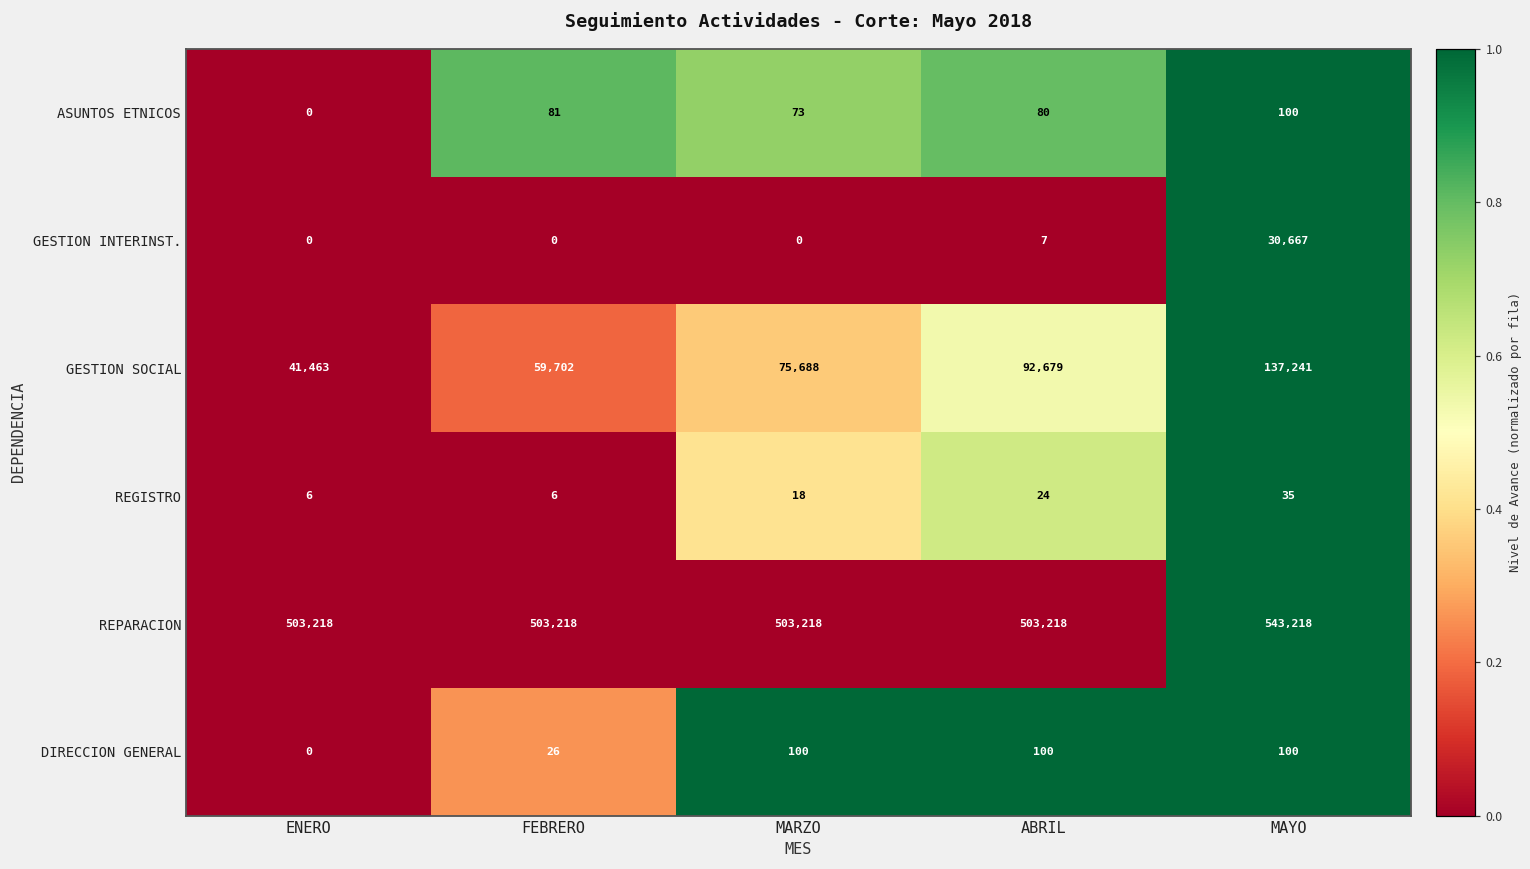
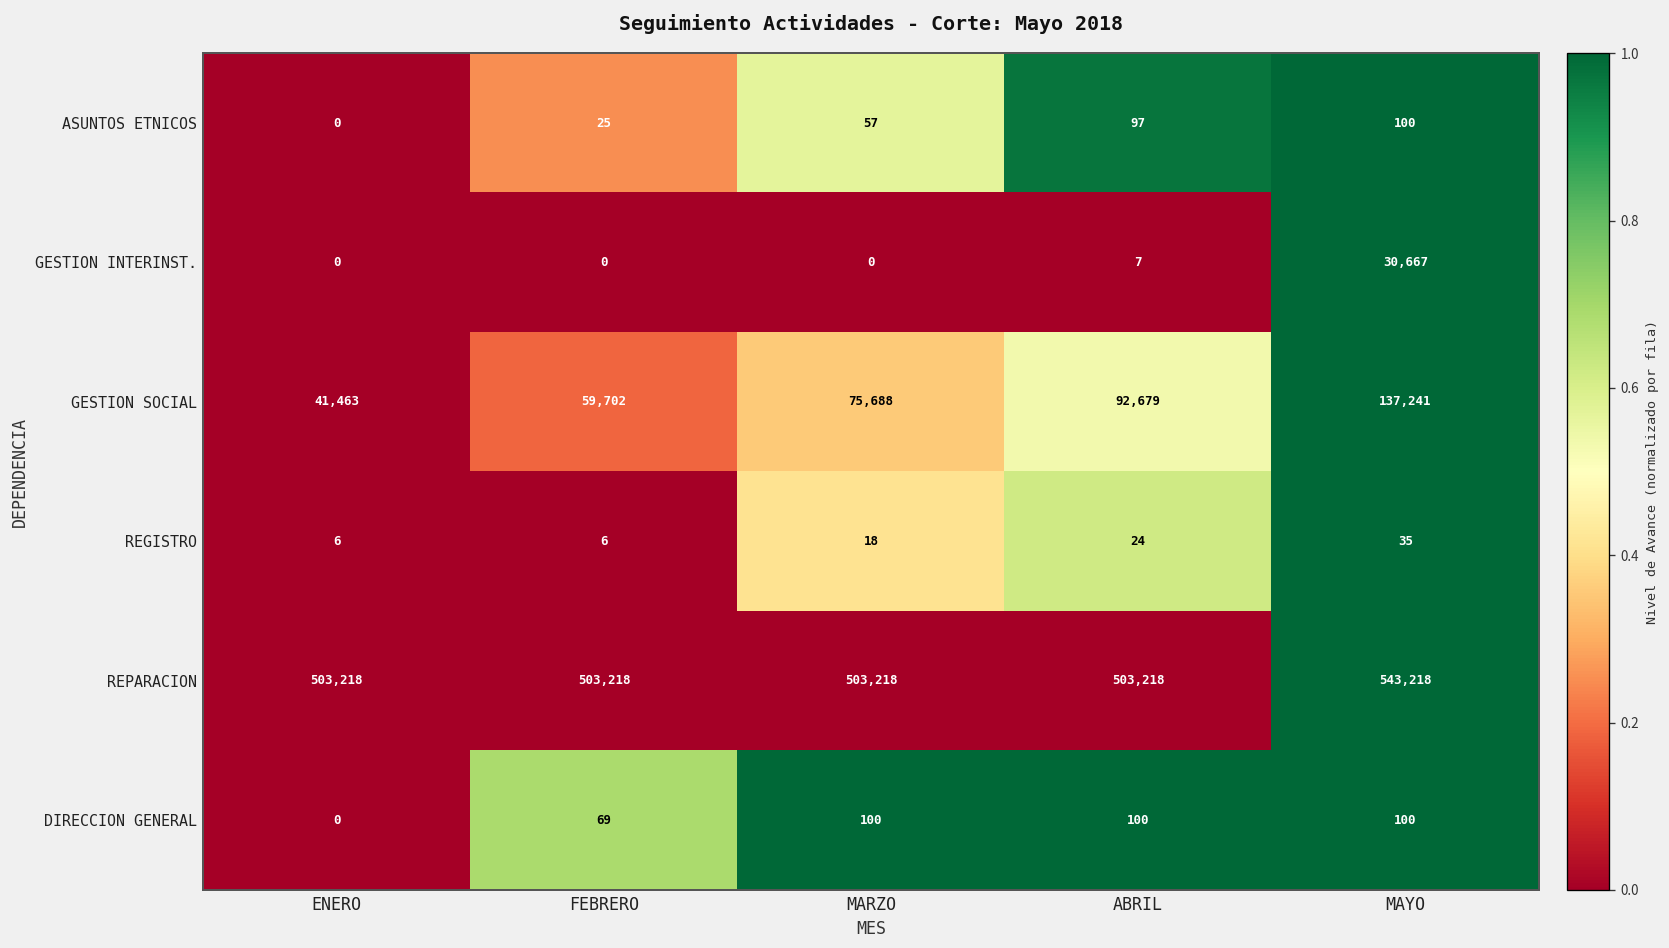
ASUNTOS ETNICOS, FEBRERO: 81 -> 25
ASUNTOS ETNICOS, MARZO: 73 -> 57
ASUNTOS ETNICOS, ABRIL: 80 -> 97
DIRECCION GENERAL, FEBRERO: 26 -> 69
